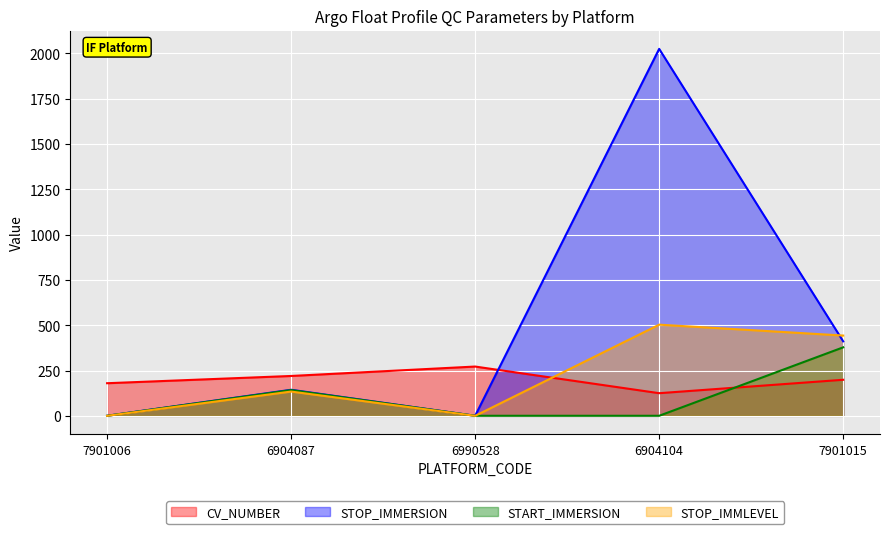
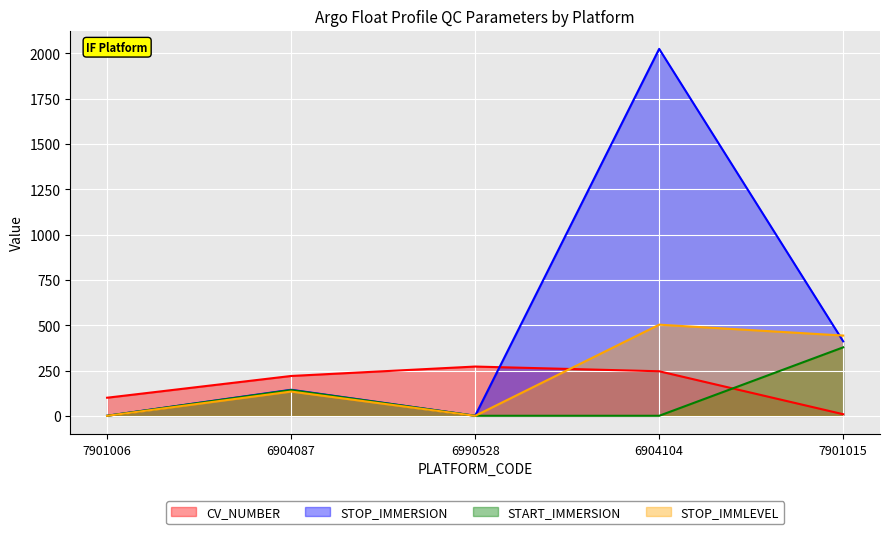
CV_NUMBER, 7901006: 180 -> 100
CV_NUMBER, 6904104: 130 -> 250
CV_NUMBER, 7901015: 200 -> 10
